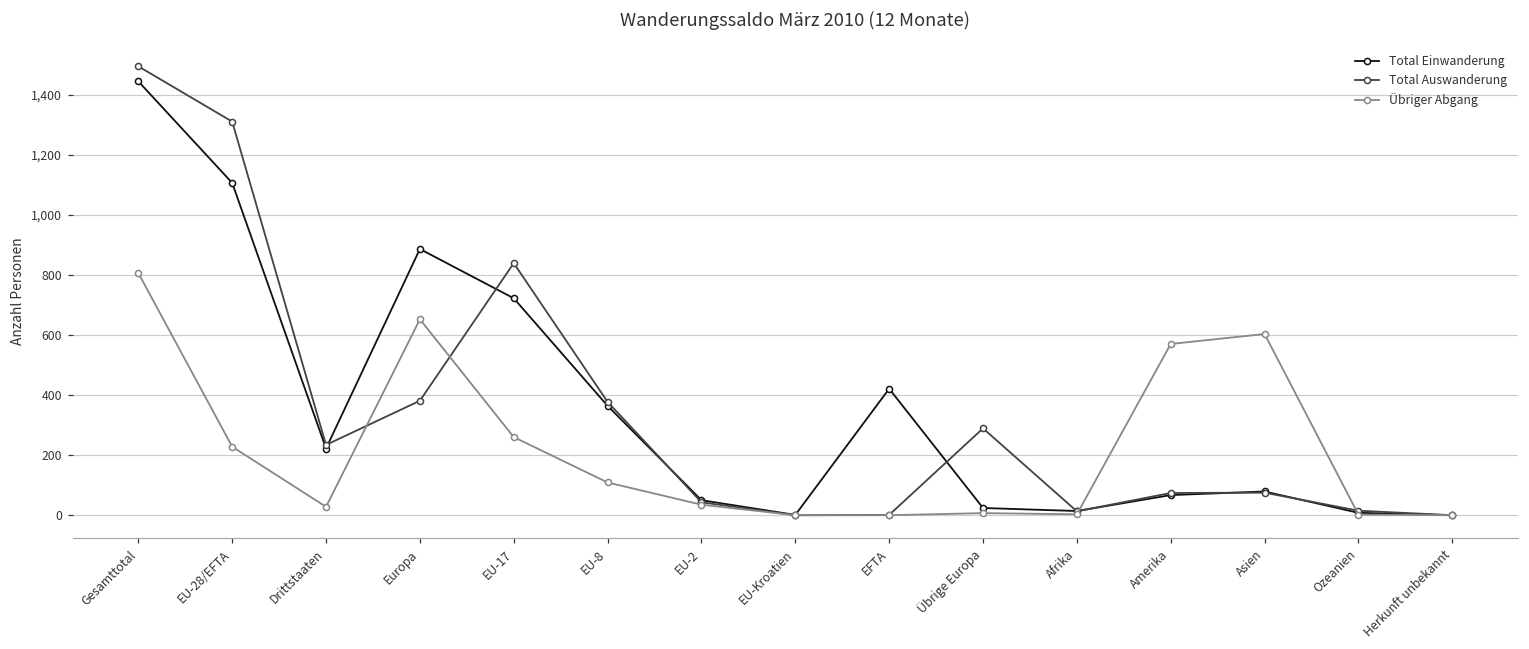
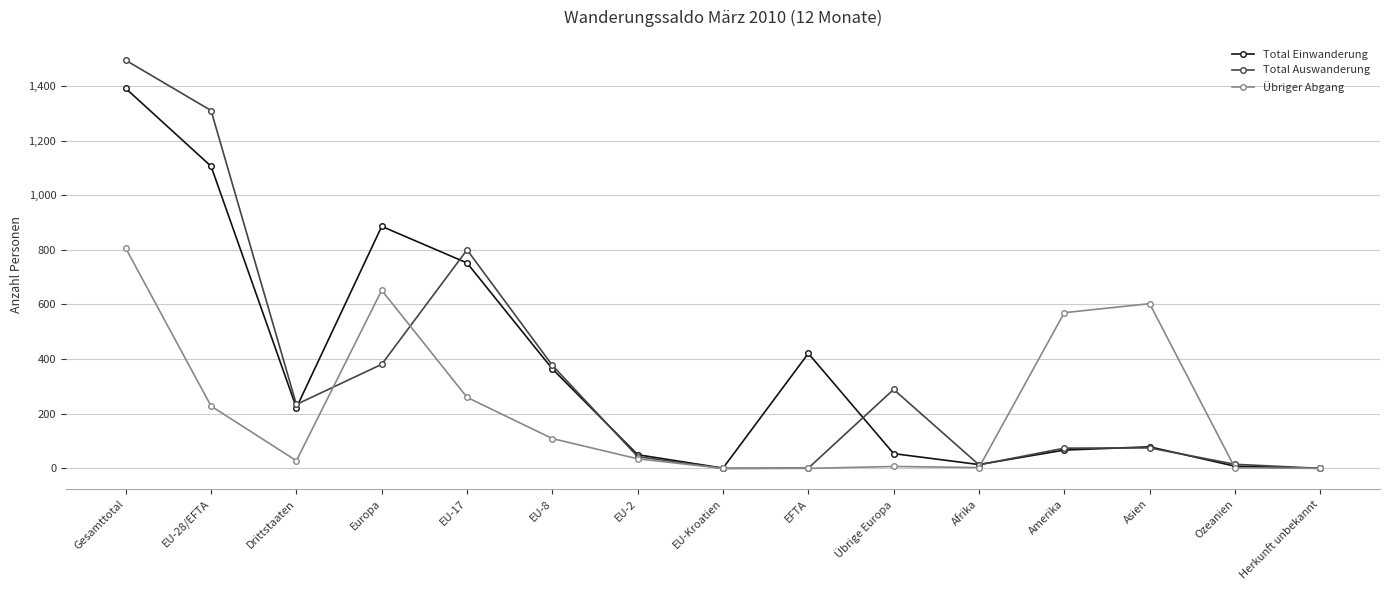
Total Einwanderung, Gesamttotal: 1,440 -> 1,390
Total Einwanderung, EU-17: 720 -> 750
Total Auswanderung, EU-17: 840 -> 800
Total Einwanderung, Übrige Europa: 20 -> 50
